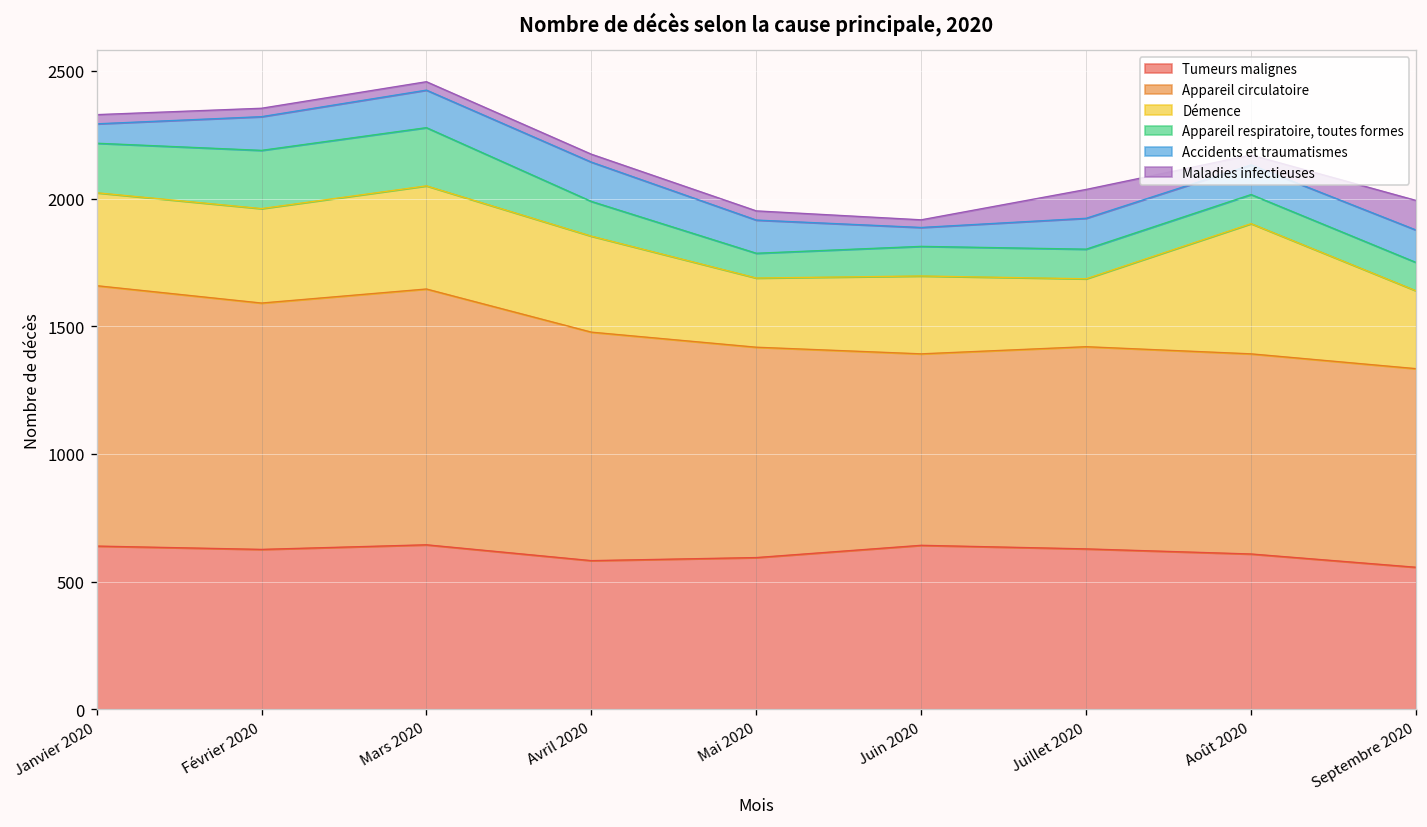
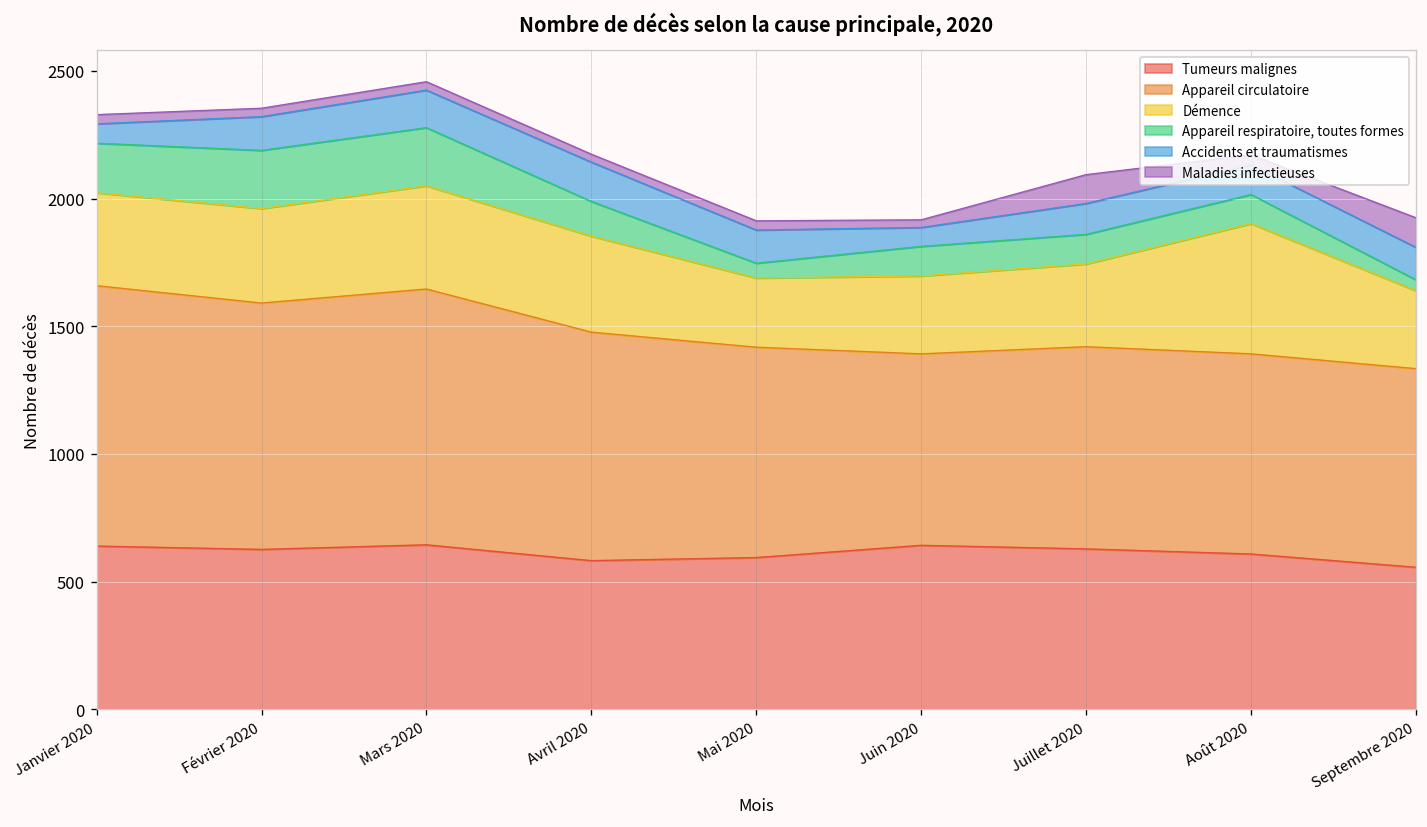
Appareil respiratoire, toutes formes, Mai 2020: 100 -> 60
Démence, Juillet 2020: 270 -> 320
Appareil respiratoire, toutes formes, Septembre 2020: 110 -> 40
